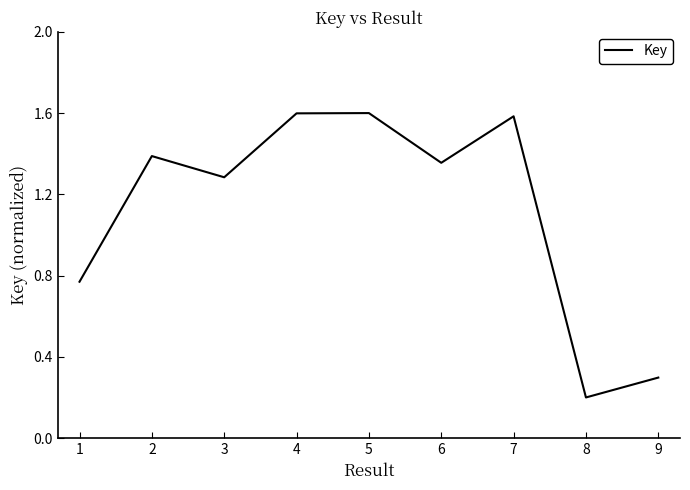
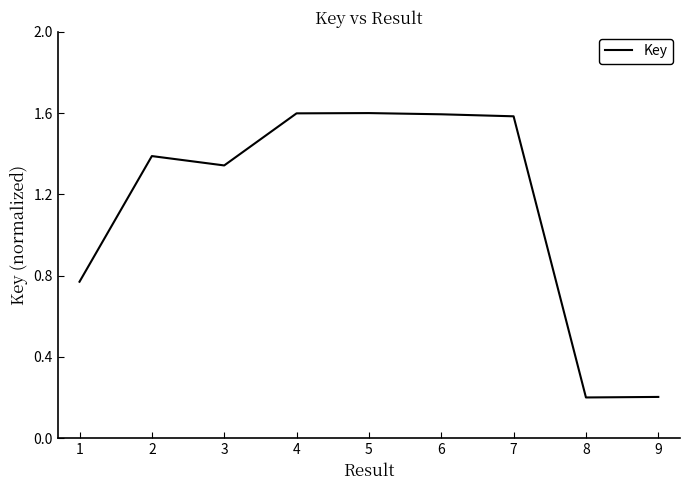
3: 1.28 -> 1.34
6: 1.36 -> 1.59
9: 0.30 -> 0.20
